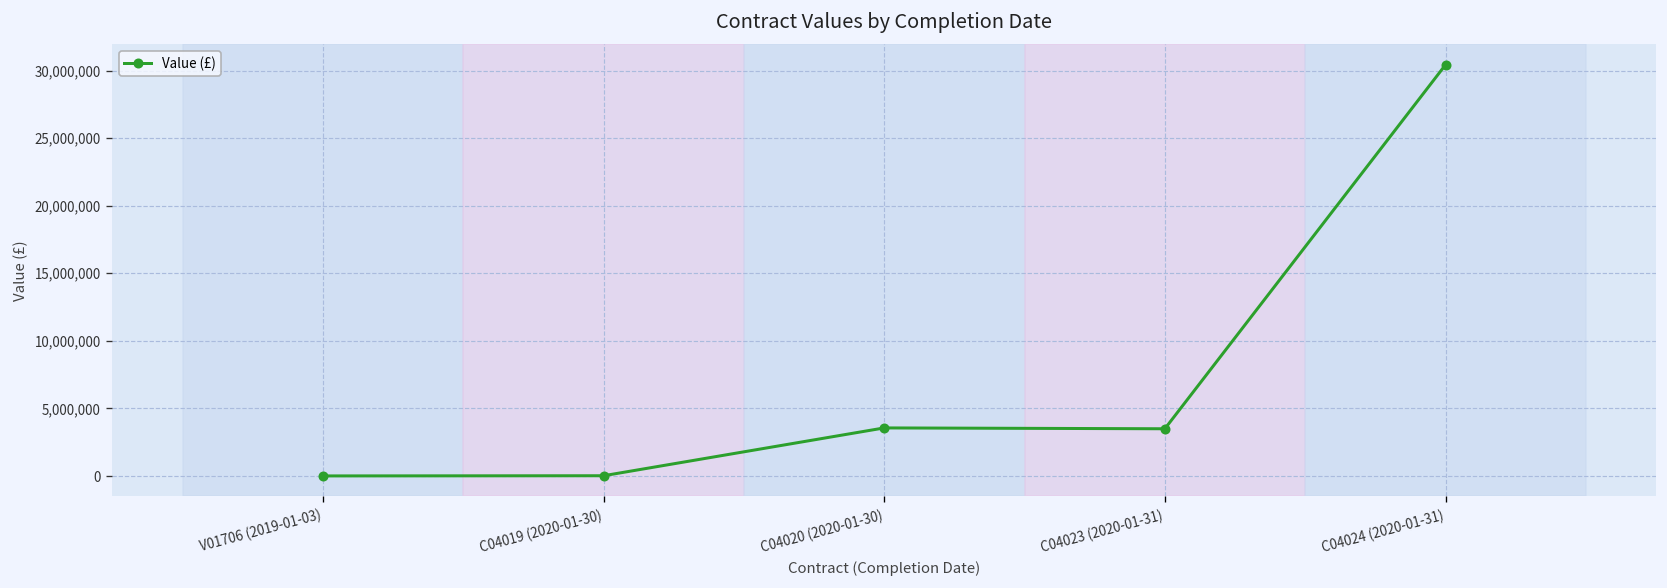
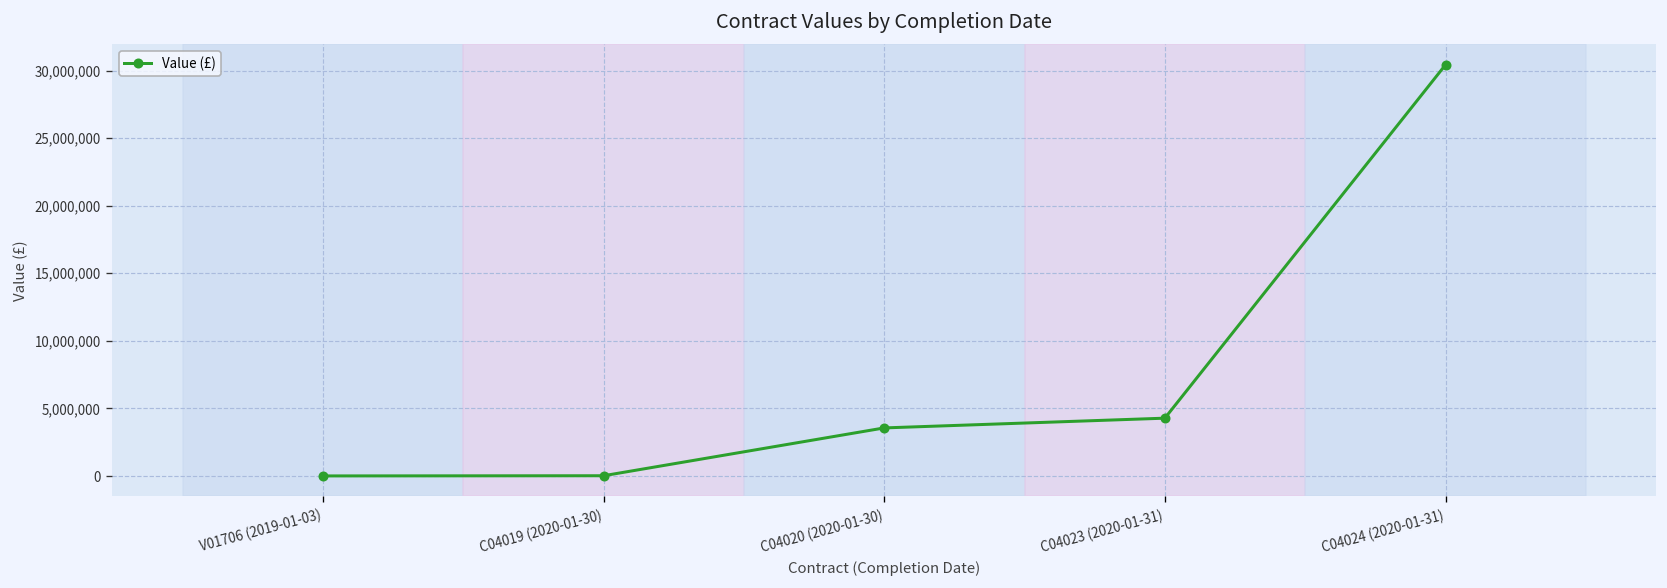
C04023 (2020-01-31): 3,500,000 -> 4,300,000
